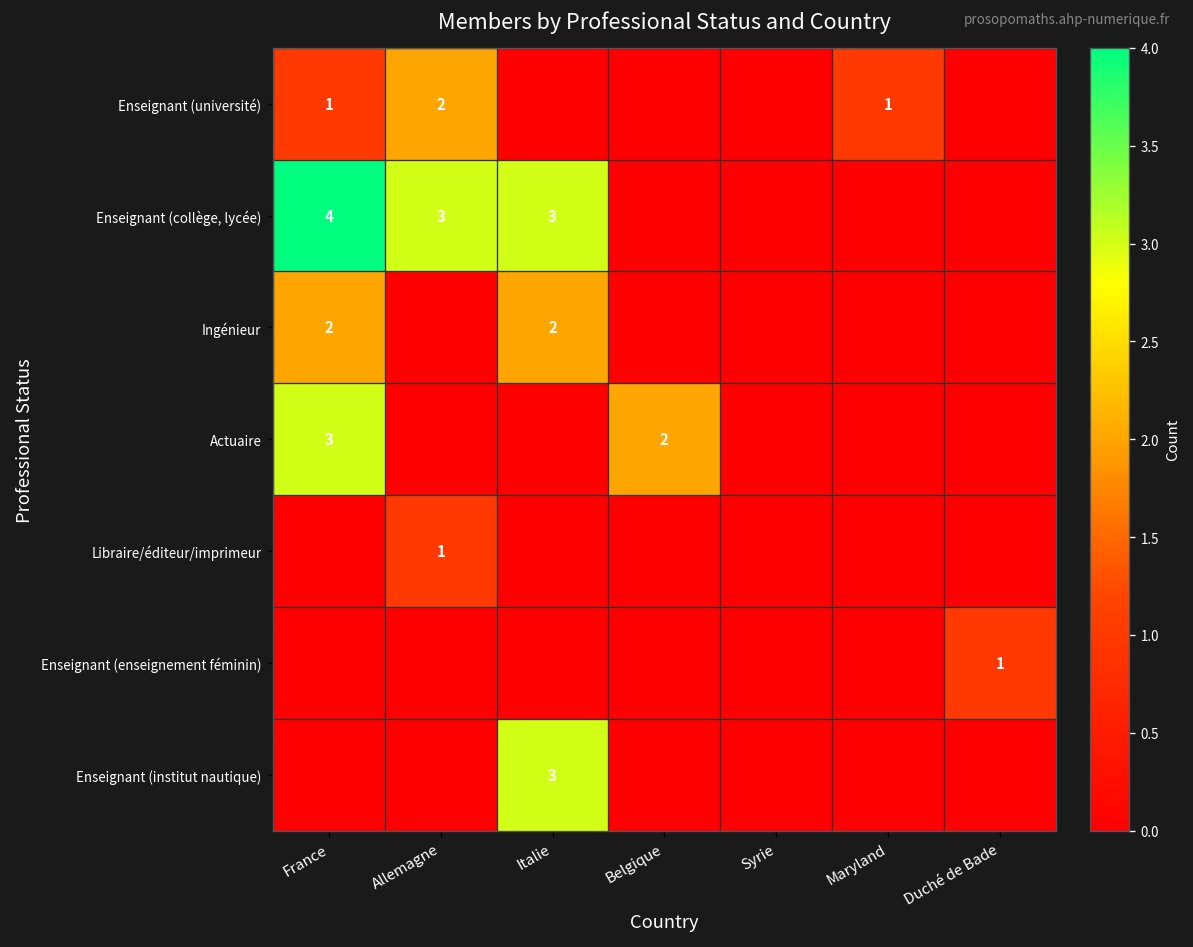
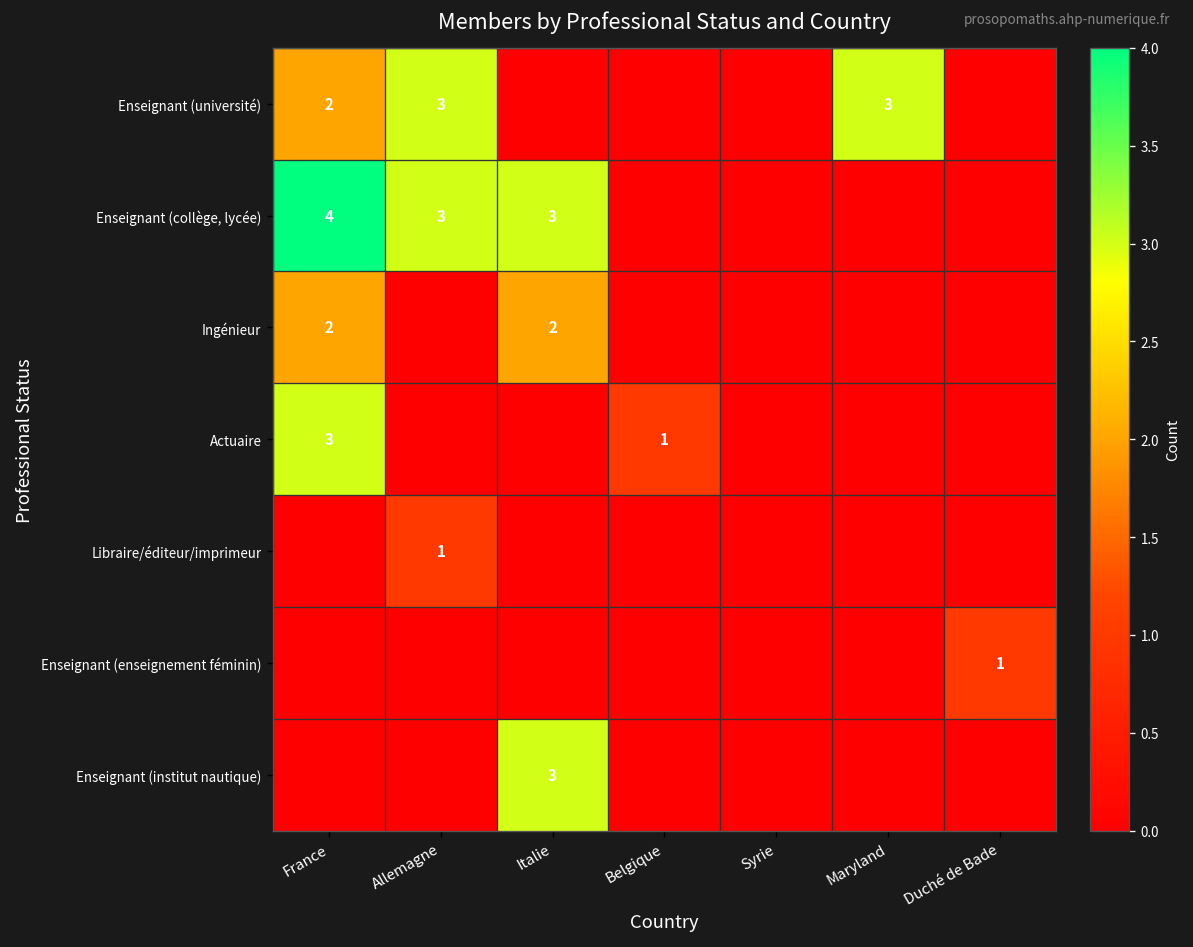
Enseignant (université), France: 1 -> 2
Enseignant (université), Allemagne: 2 -> 3
Enseignant (université), Maryland: 1 -> 3
Actuaire, Belgique: 2 -> 1
